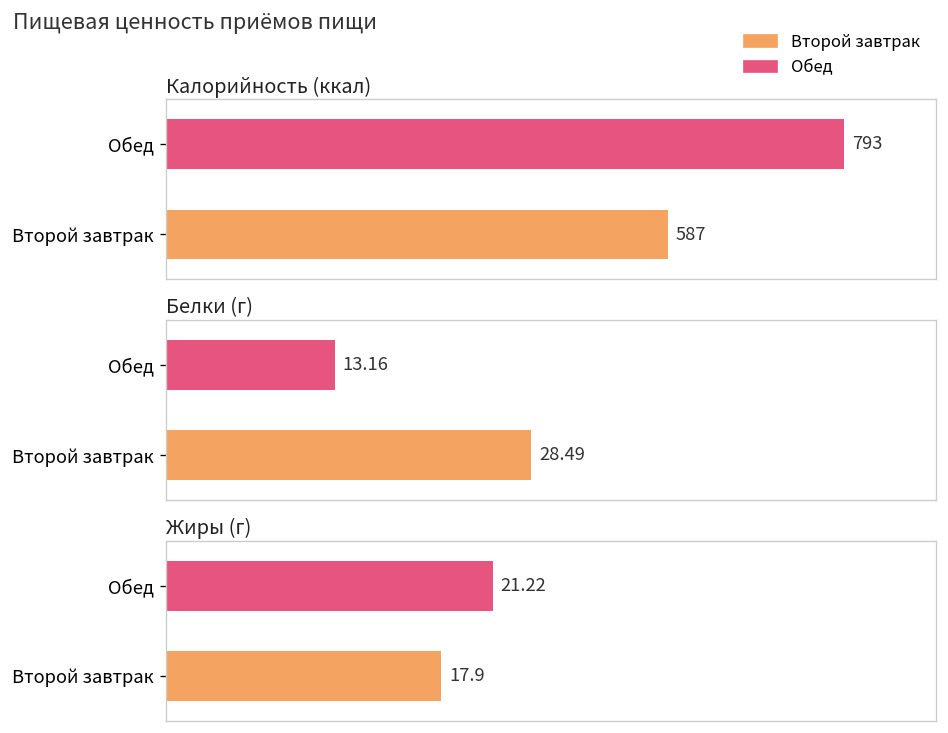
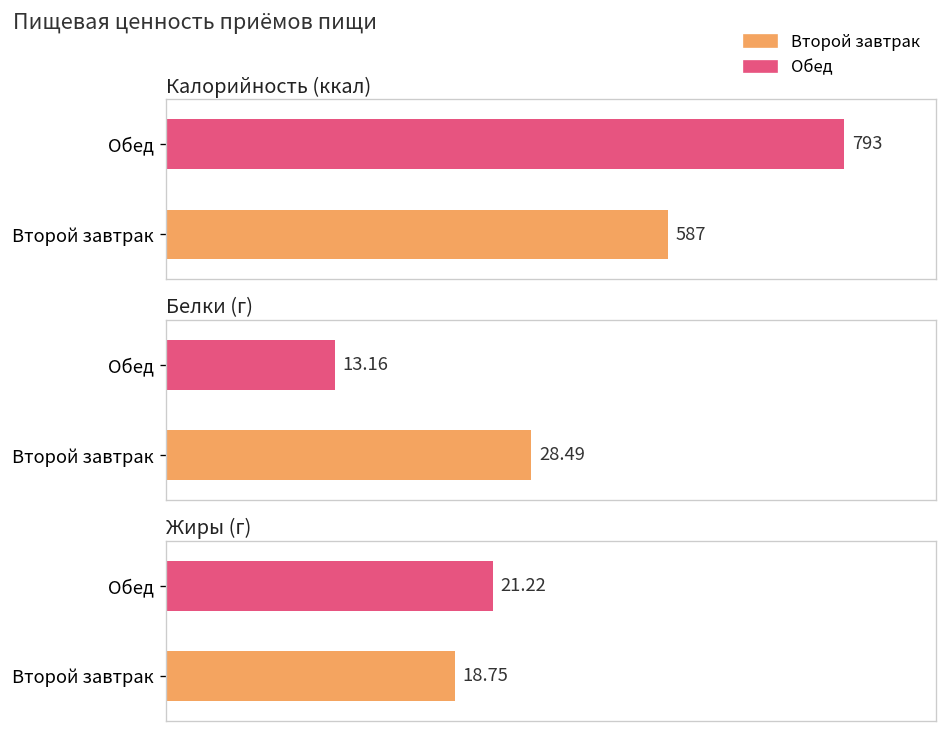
Жиры (г), Второй завтрак: 17.9 -> 18.75
